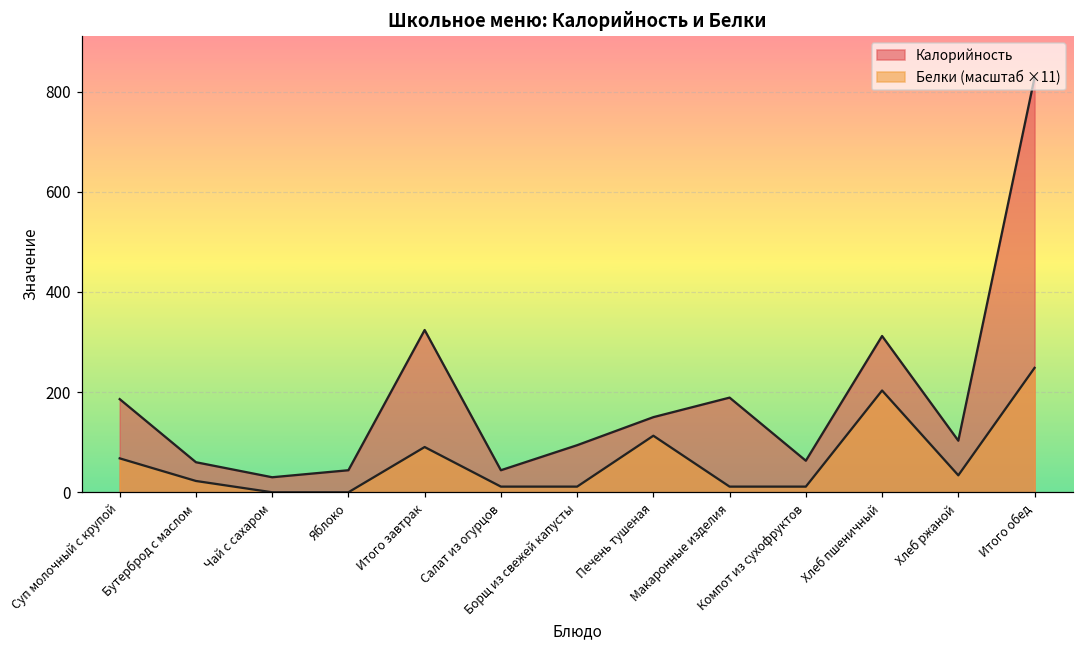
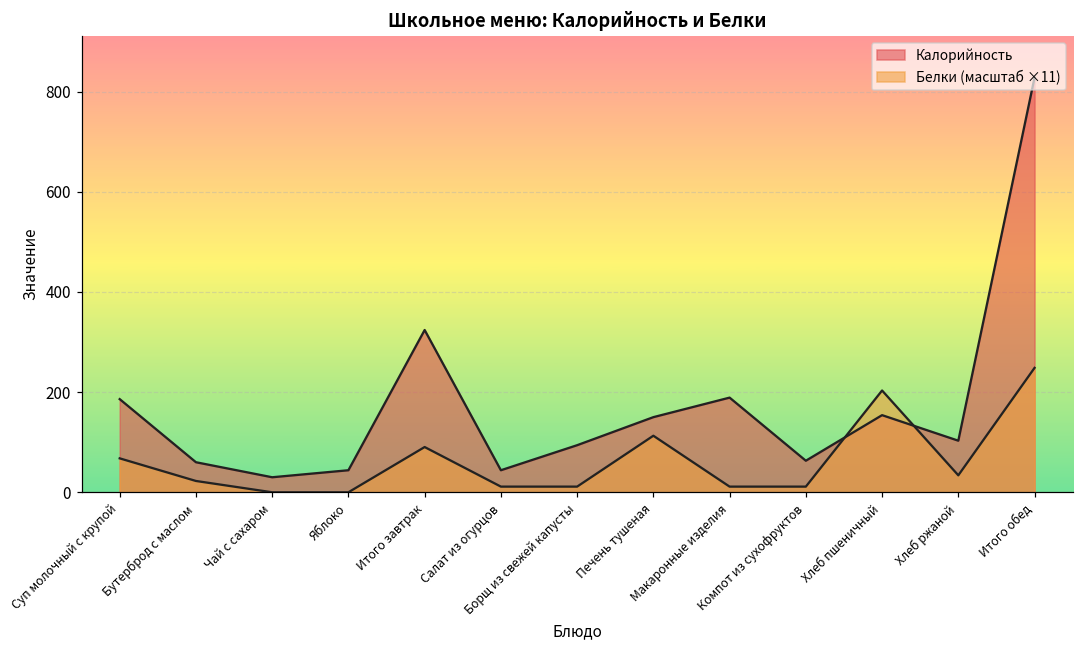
Калорийность, Хлеб пшеничный: 310 -> 150
